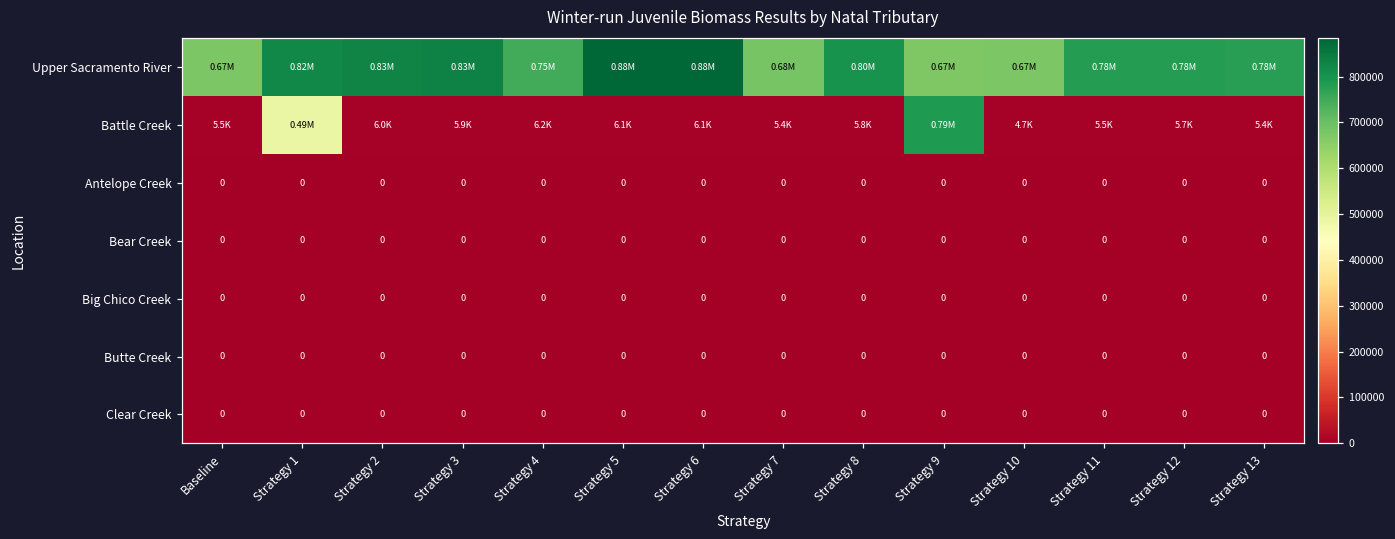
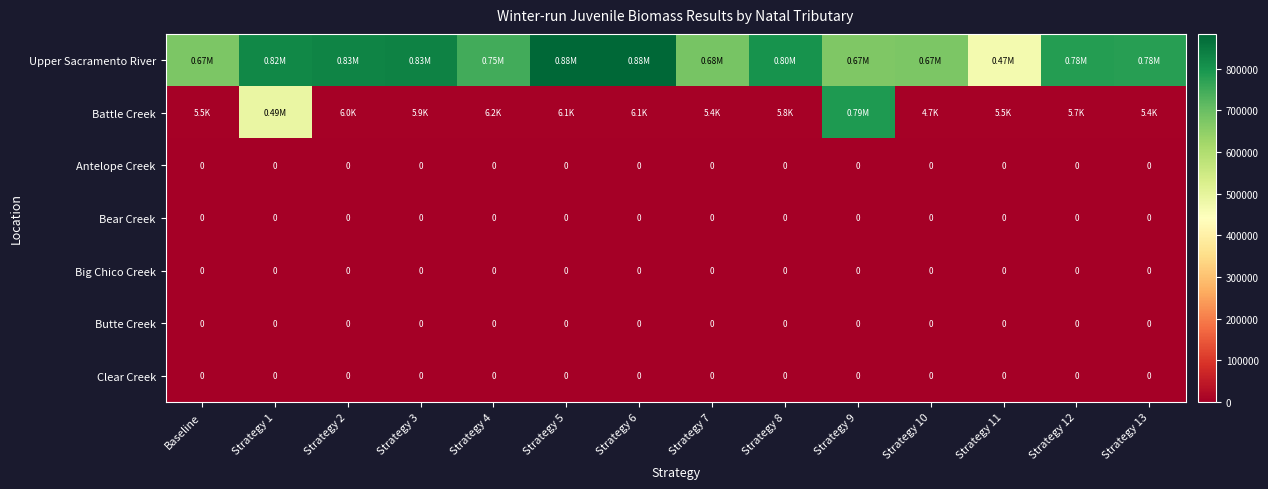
Upper Sacramento River, Strategy 11: 0.78M -> 0.47M
